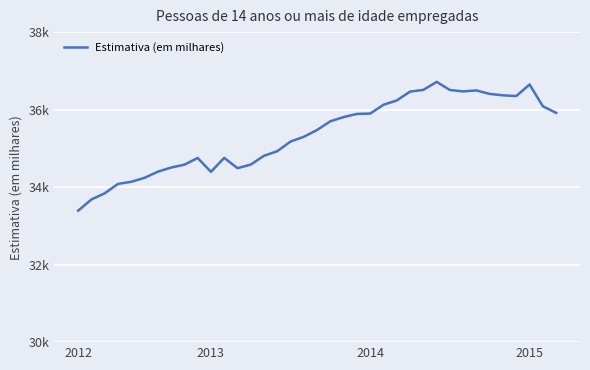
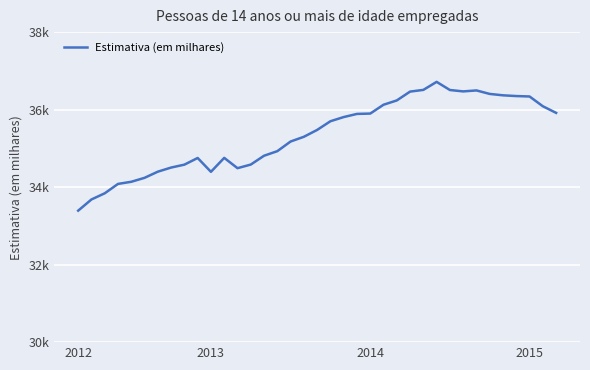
2015: 36600 -> 36300
